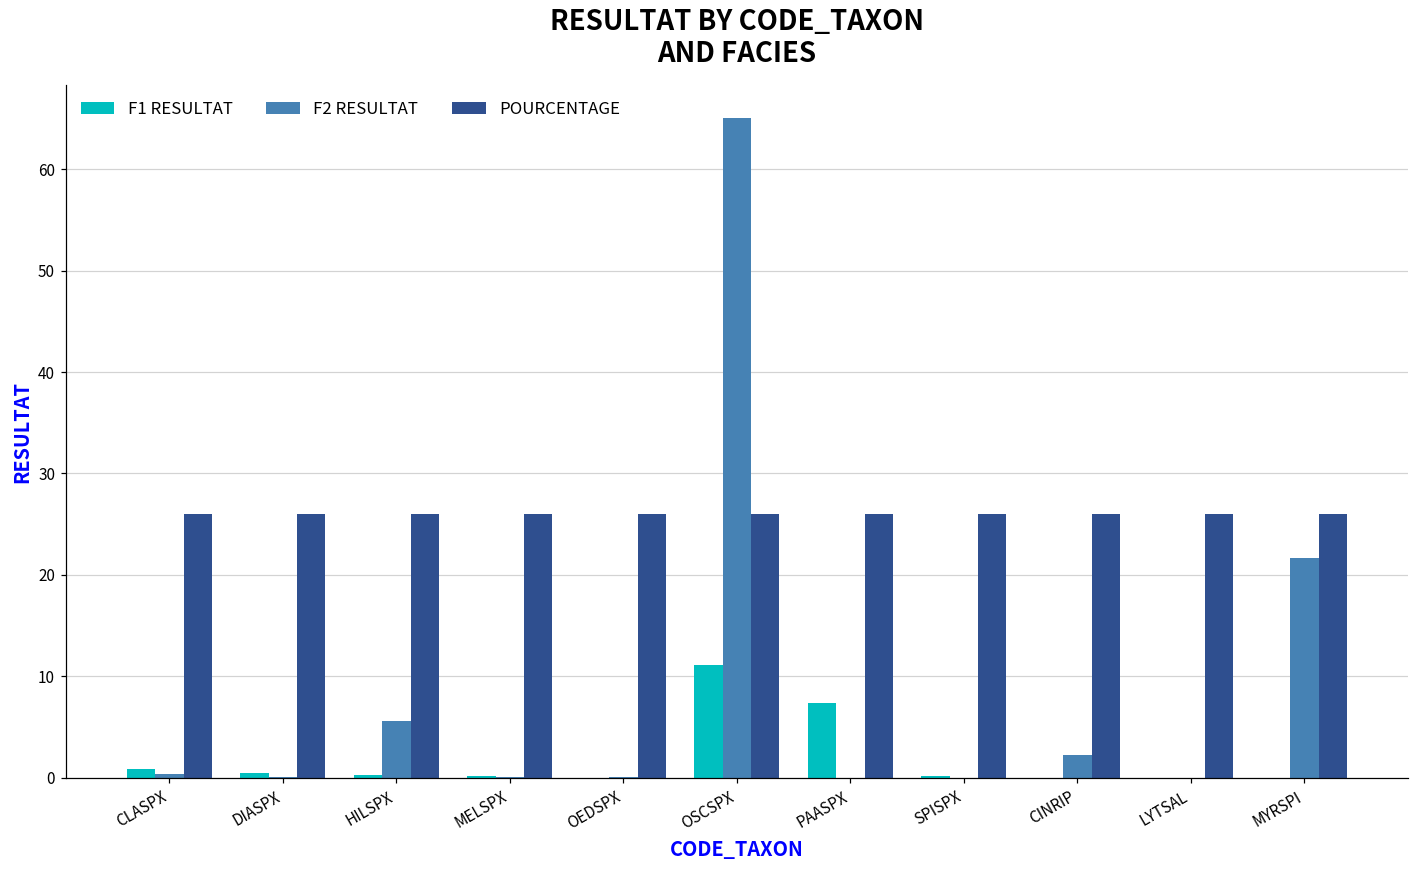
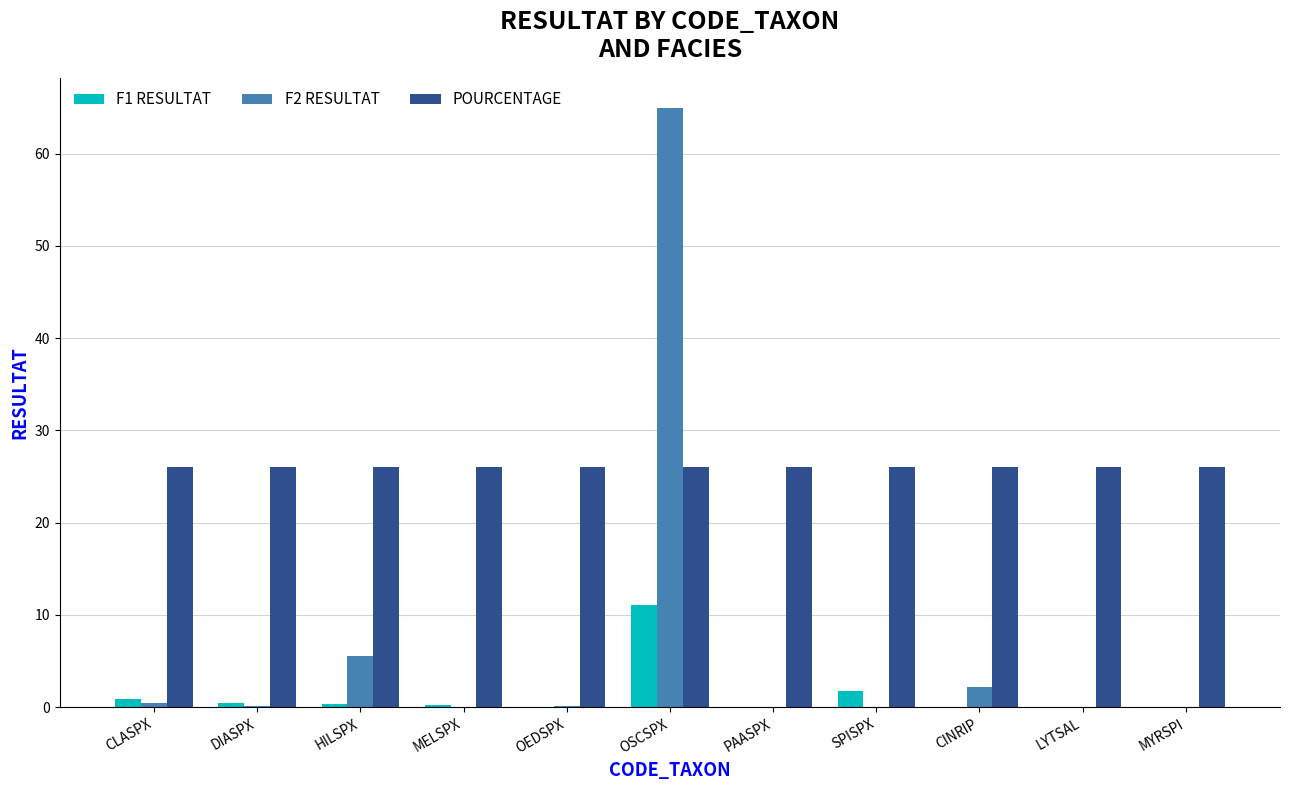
F1 RESULTAT, PAASPX: 7 -> 0
F1 RESULTAT, SPISPX: 0 -> 2
F2 RESULTAT, MYRSPI: 22 -> 0
